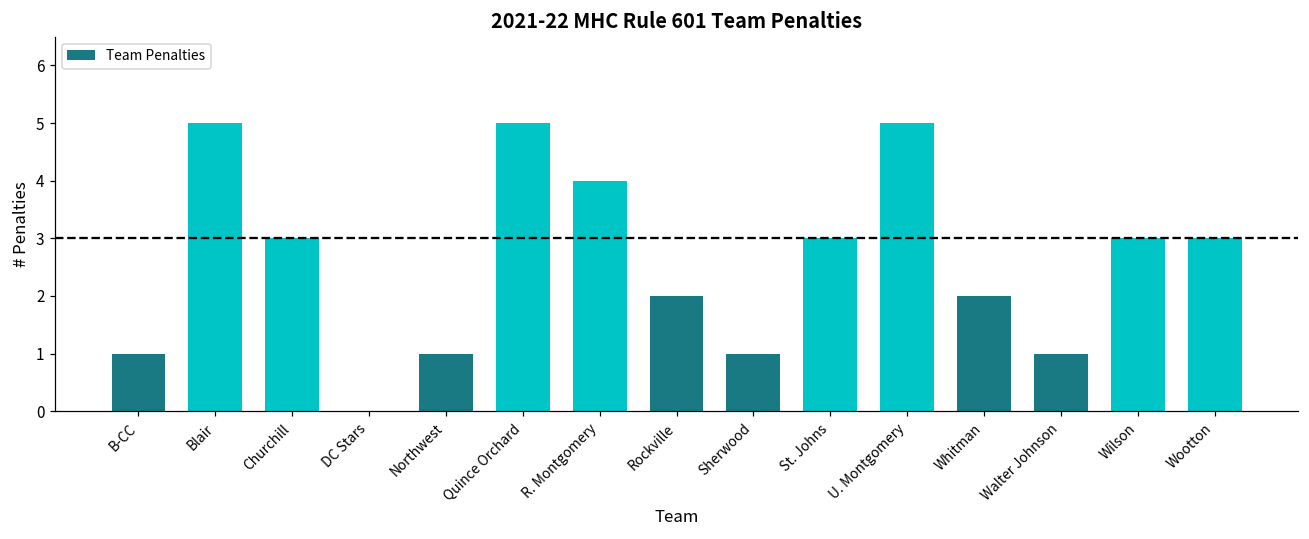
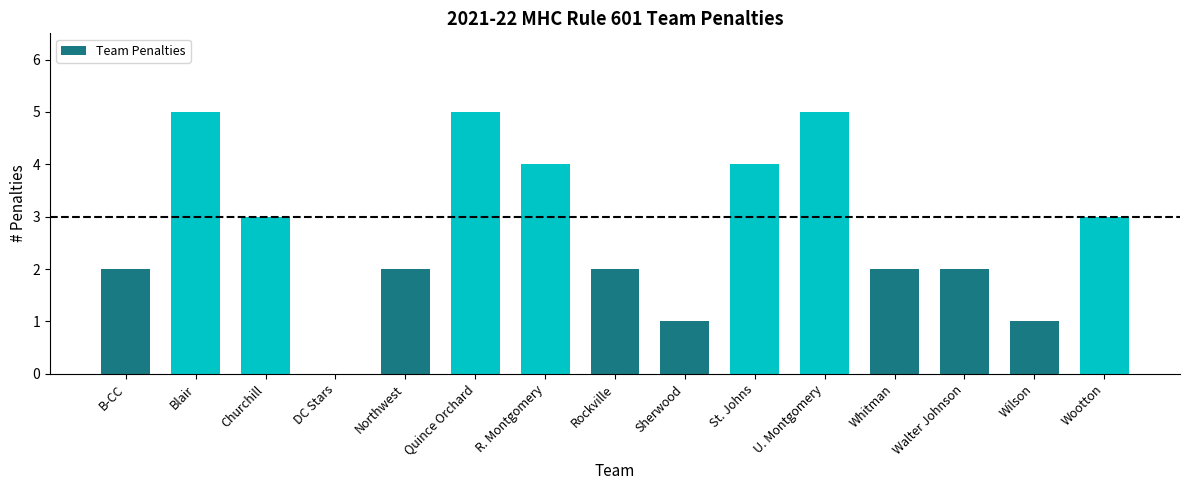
B-CC: 1 -> 2
Northwest: 1 -> 2
St. Johns: 3 -> 4
Walter Johnson: 1 -> 2
Wilson: 3 -> 1
